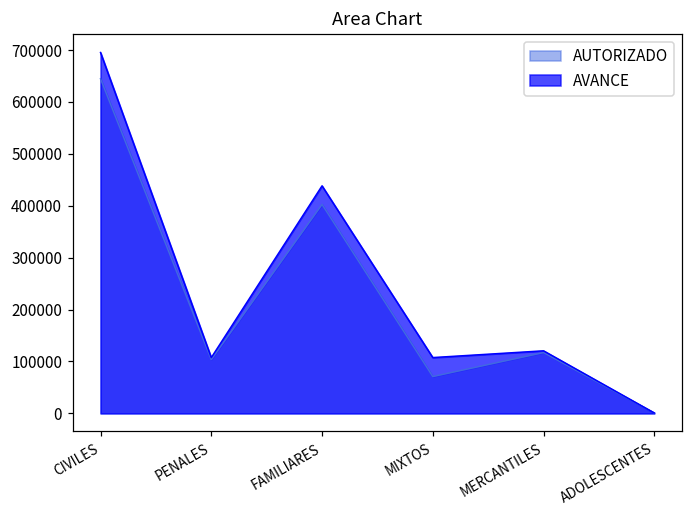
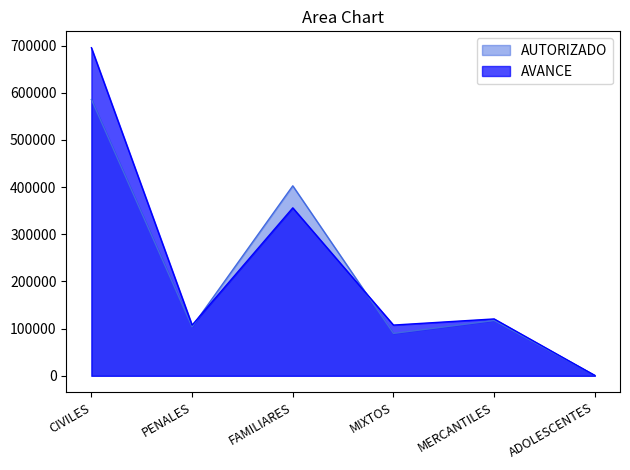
AUTORIZADO, CIVILES: 640000 -> 590000
AVANCE, FAMILIARES: 440000 -> 360000
AUTORIZADO, MIXTOS: 70000 -> 90000
